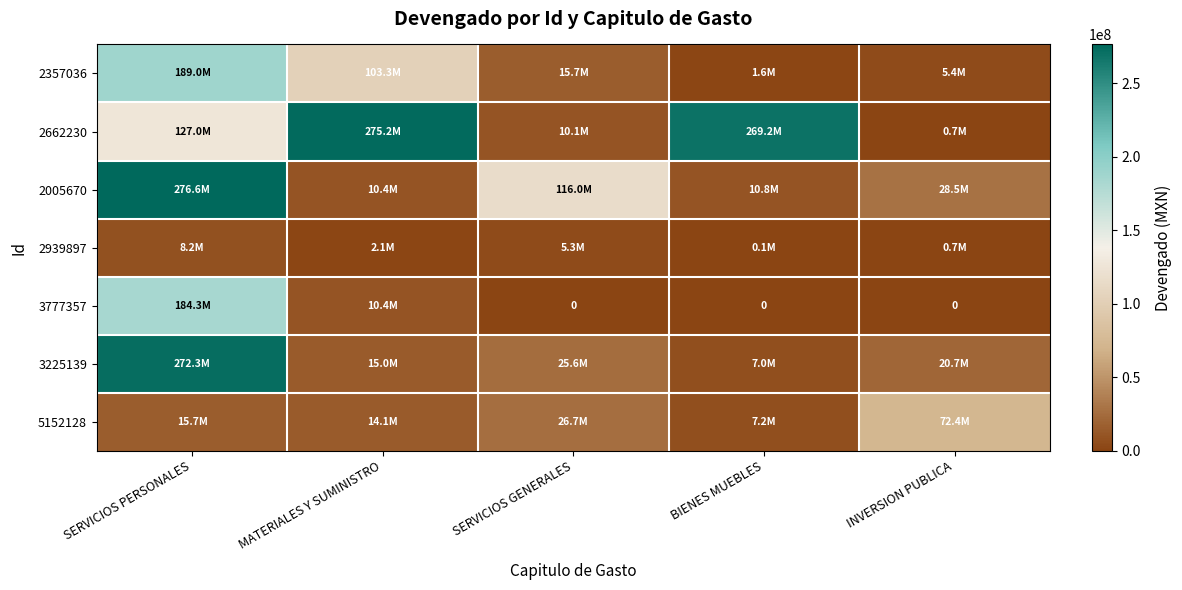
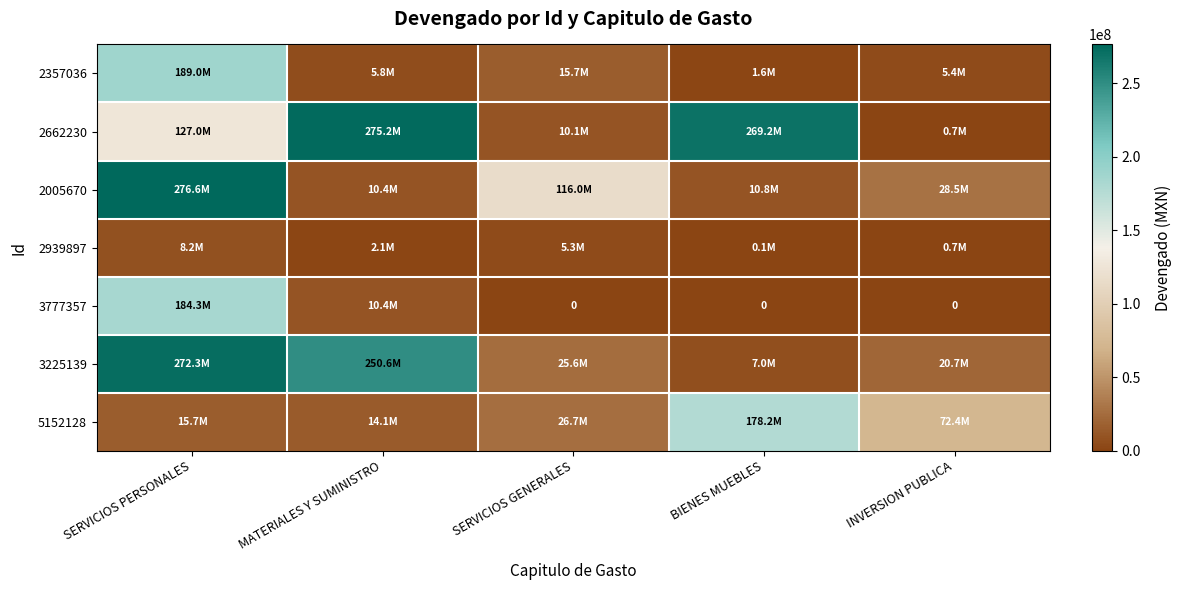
2357036, MATERIALES Y SUMINISTRO: 103.3M -> 5.8M
3225139, MATERIALES Y SUMINISTRO: 15.0M -> 250.6M
5152128, BIENES MUEBLES: 7.2M -> 178.2M
